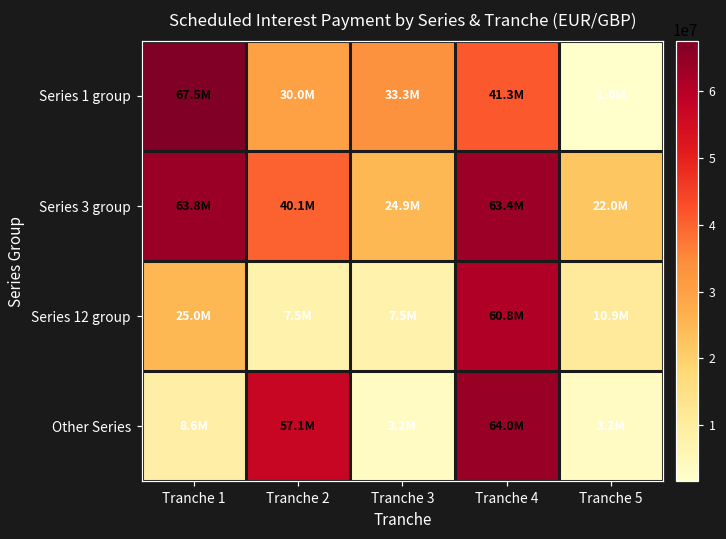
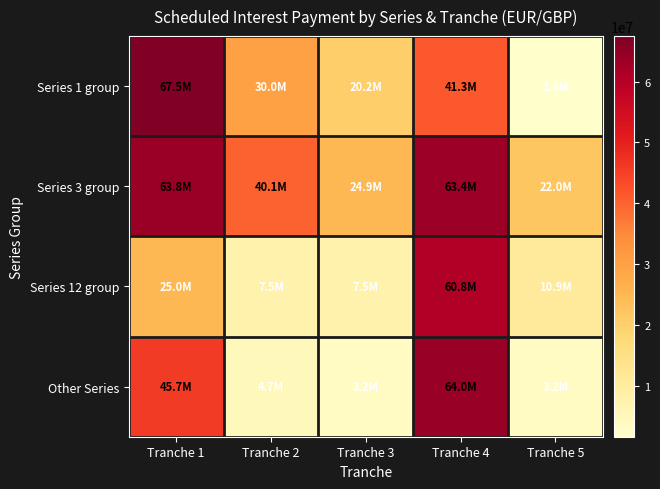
Series 1 group, Tranche 3: 33.3M -> 20.2M
Other Series, Tranche 1: 8.6M -> 45.7M
Other Series, Tranche 2: 57.1M -> 4.7M
